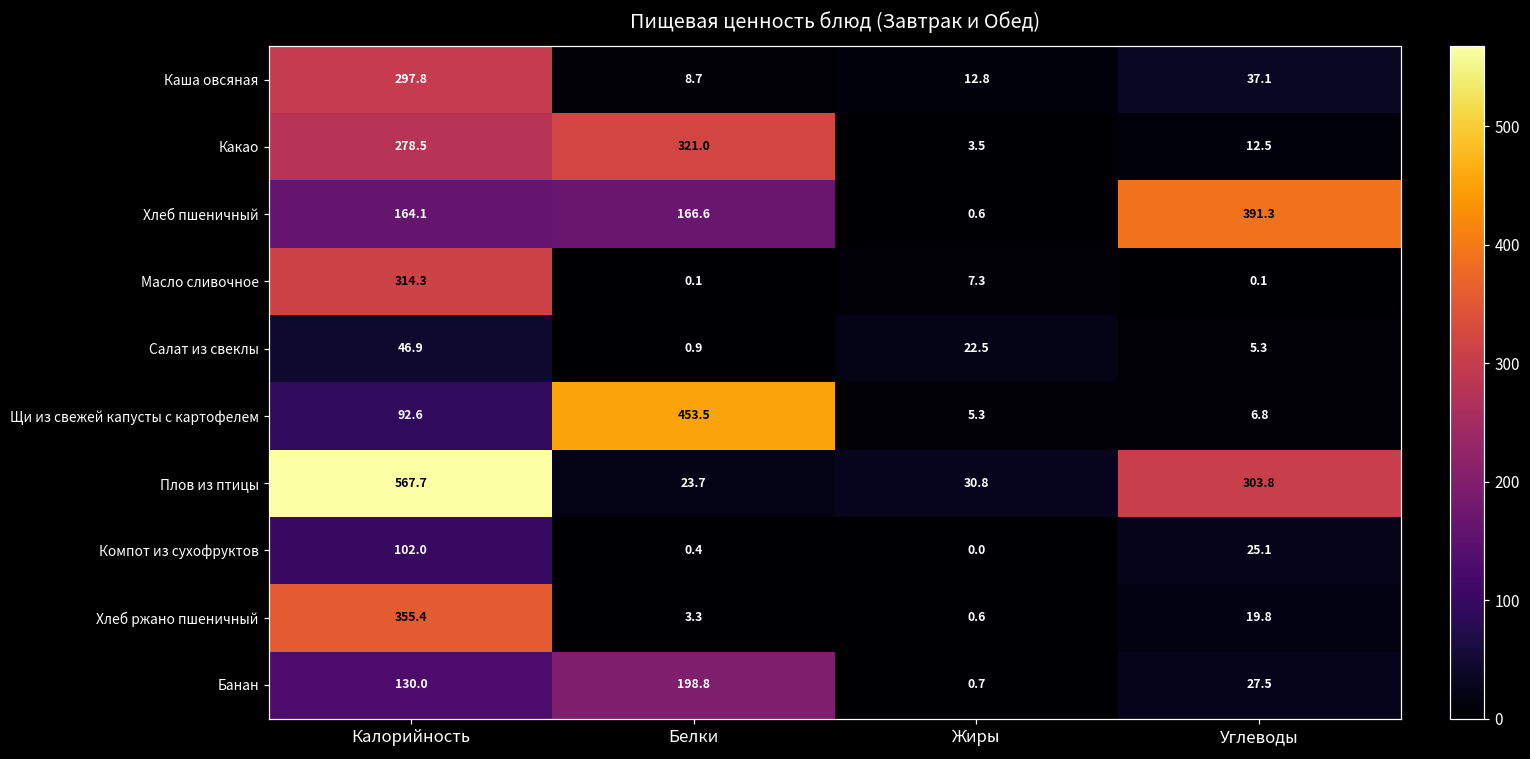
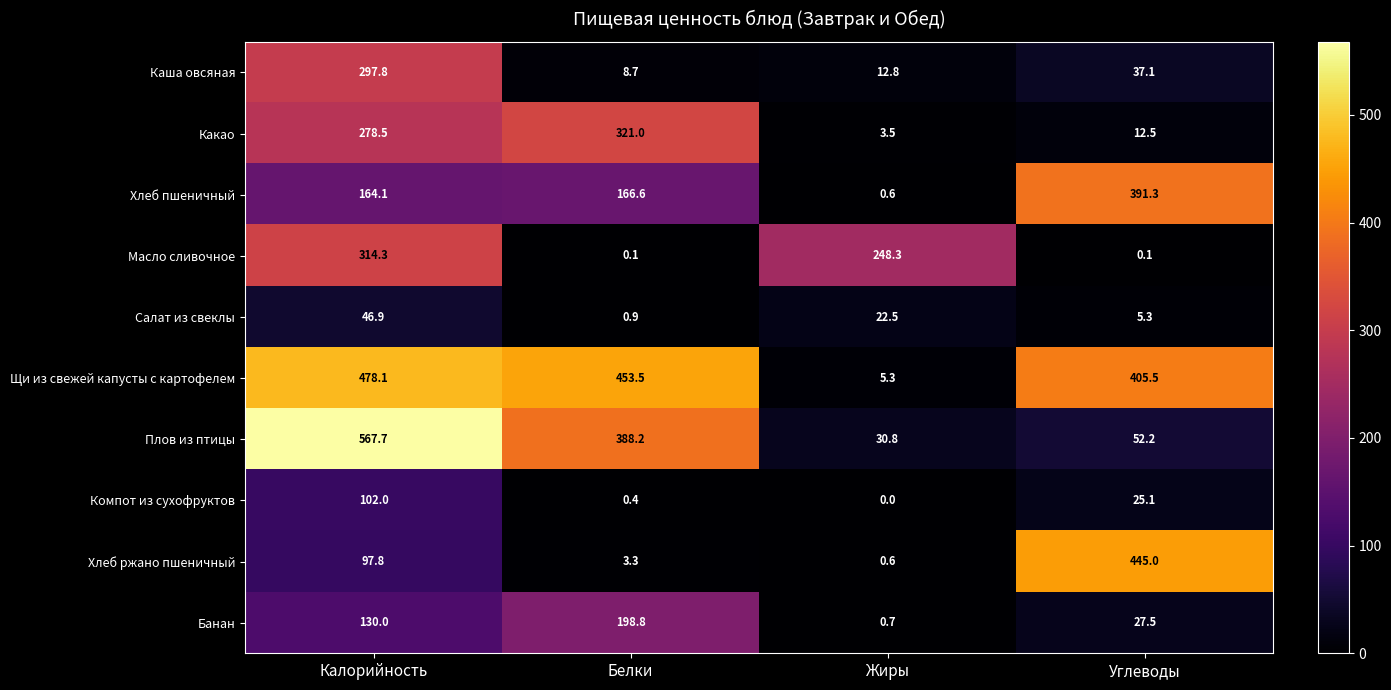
Масло сливочное, Жиры: 7.3 -> 248.3
Щи из свежей капусты с картофелем, Калорийность: 92.6 -> 478.1
Щи из свежей капусты с картофелем, Углеводы: 6.8 -> 405.5
Плов из птицы, Белки: 23.7 -> 388.2
Плов из птицы, Углеводы: 303.8 -> 52.2
Хлеб ржано пшеничный, Калорийность: 355.4 -> 97.8
Хлеб ржано пшеничный, Углеводы: 19.8 -> 445.0
